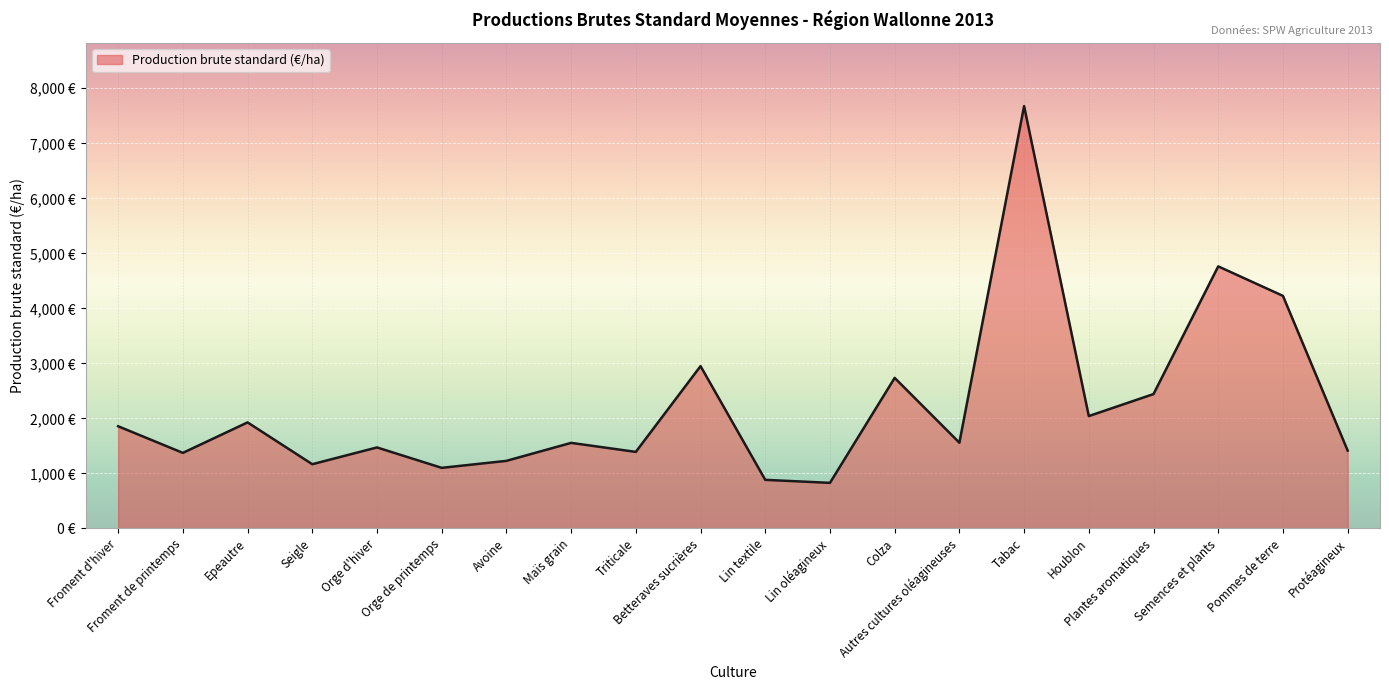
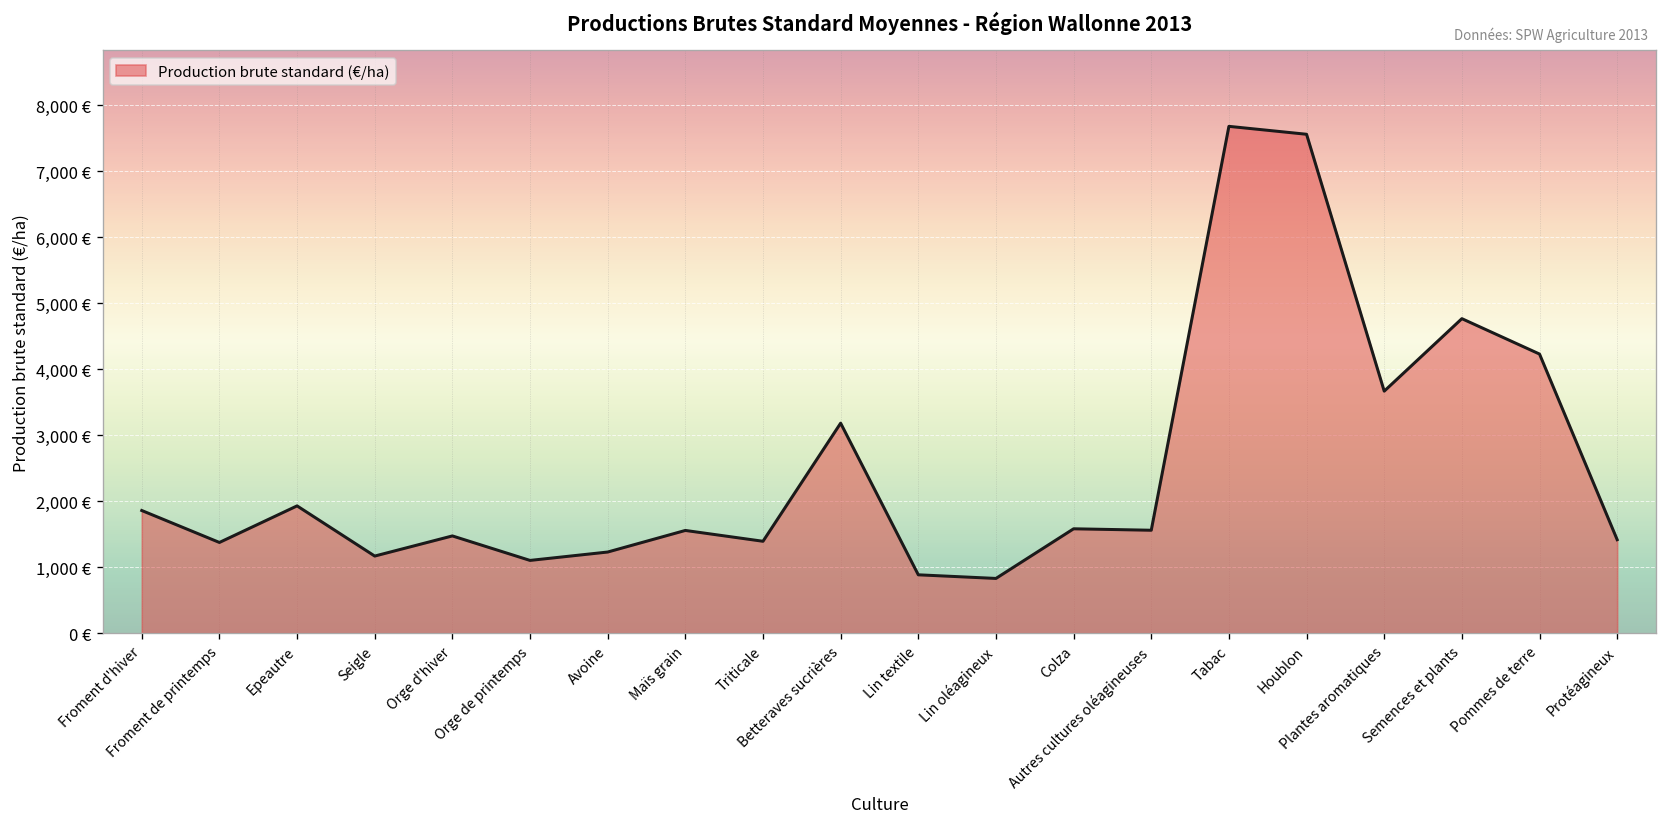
Betteraves sucrières: 3,000 € -> 3,200 €
Colza: 2,700 € -> 1,600 €
Houblon: 2,000 € -> 7,600 €
Plantes aromatiques: 2,400 € -> 3,700 €
